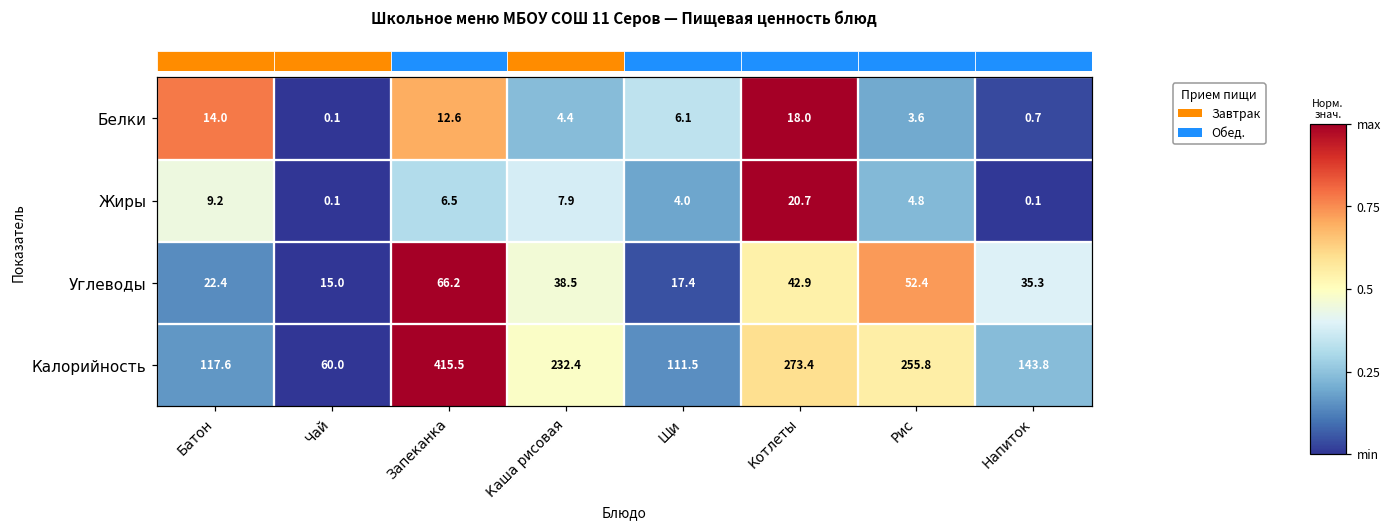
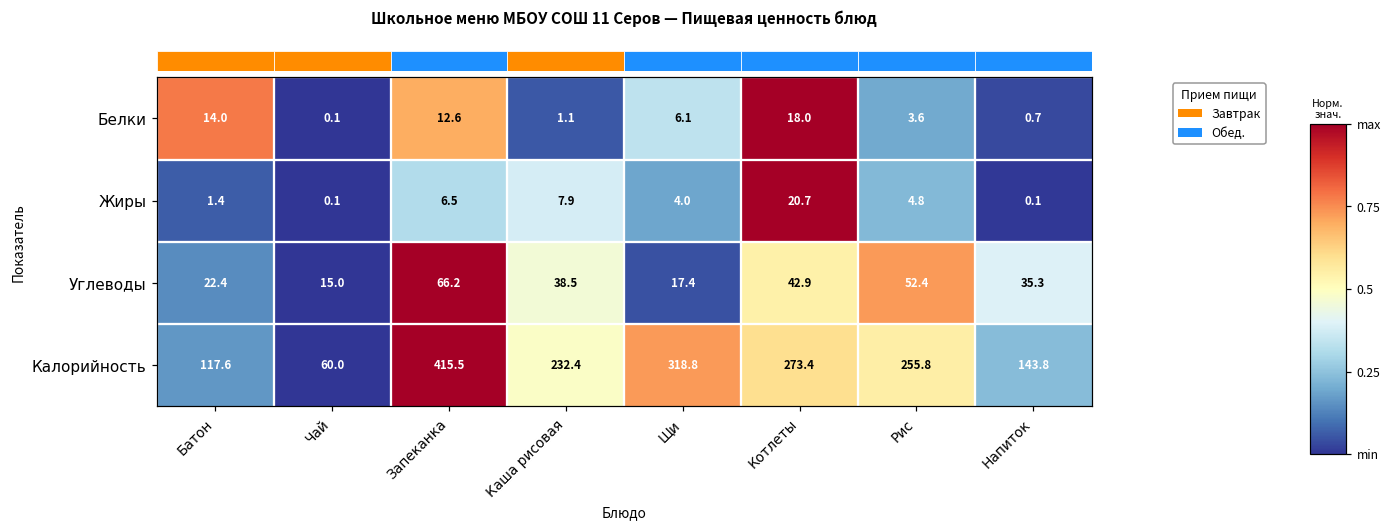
Белки, Каша рисовая: 4.4 -> 1.1
Жиры, Батон: 9.2 -> 1.4
Калорийность, Щи: 111.5 -> 318.8
